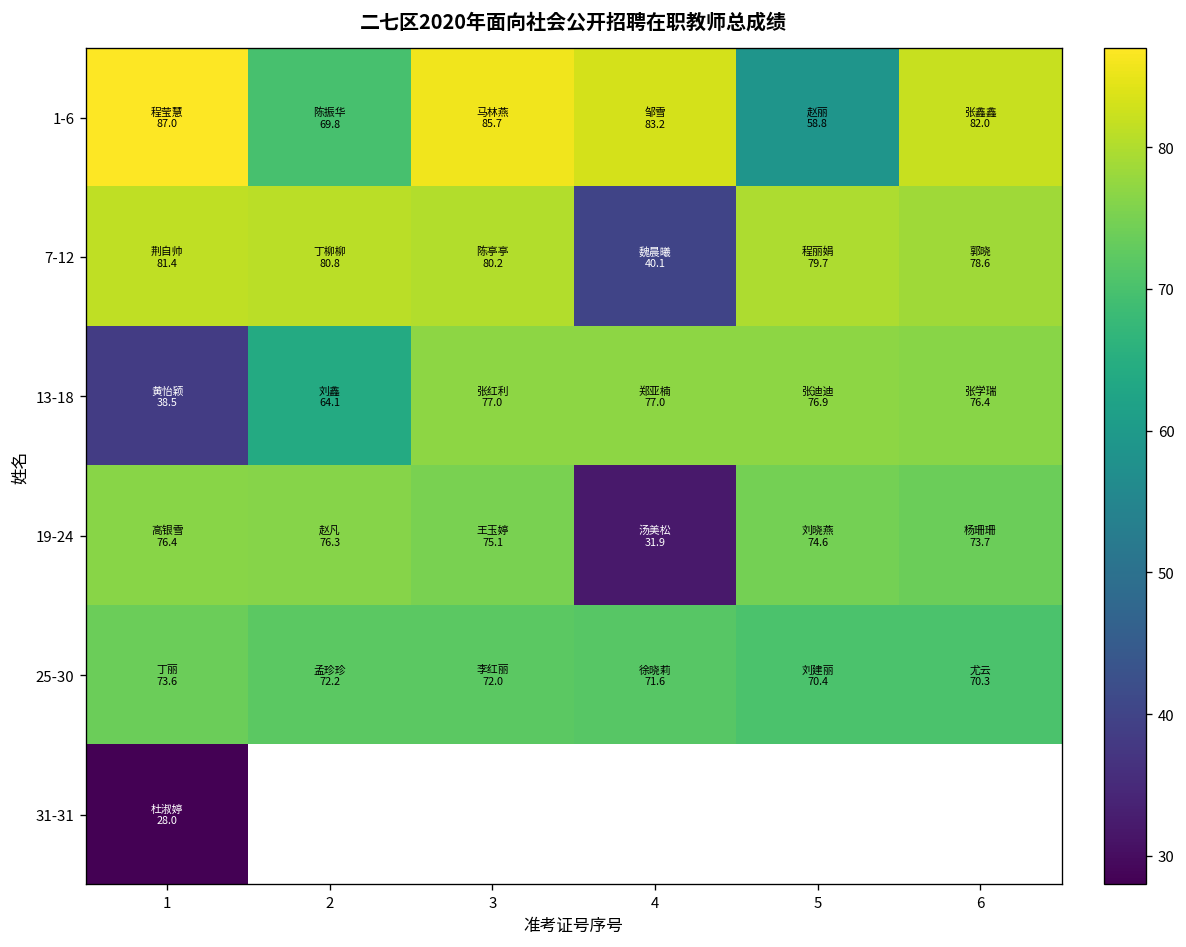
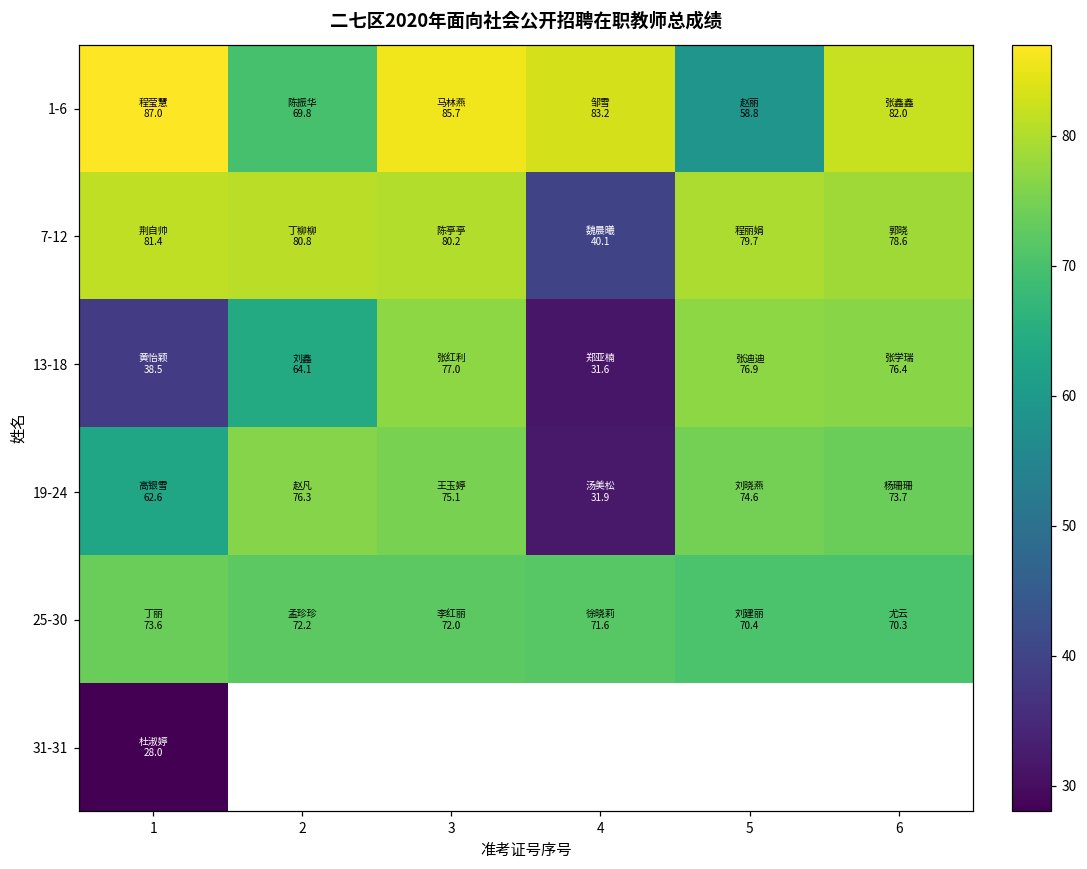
13-18, 4: 77.0 -> 31.6
19-24, 1: 76.4 -> 62.6
